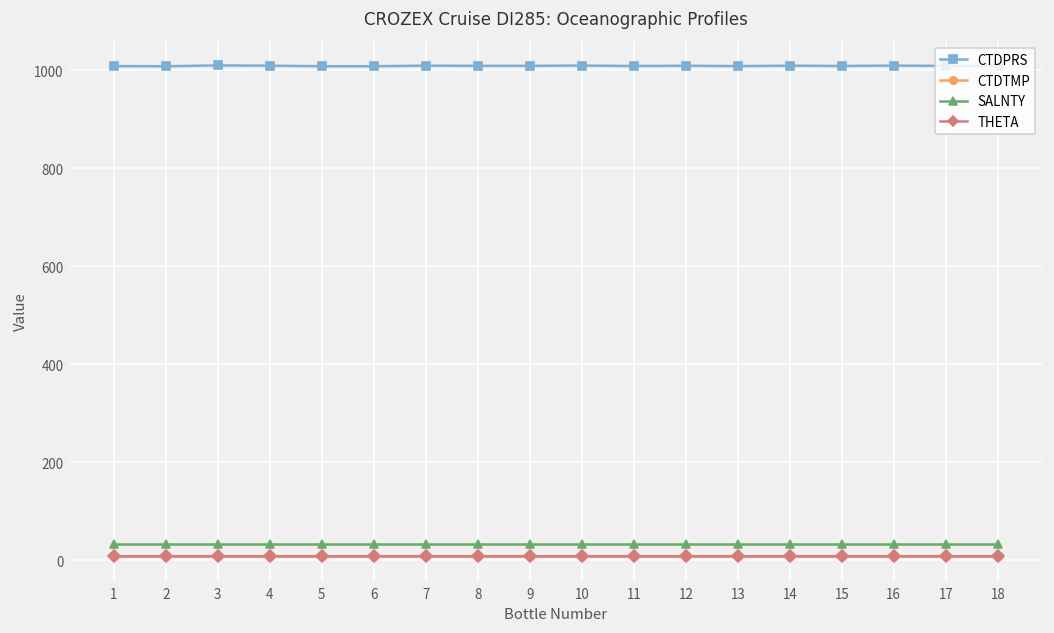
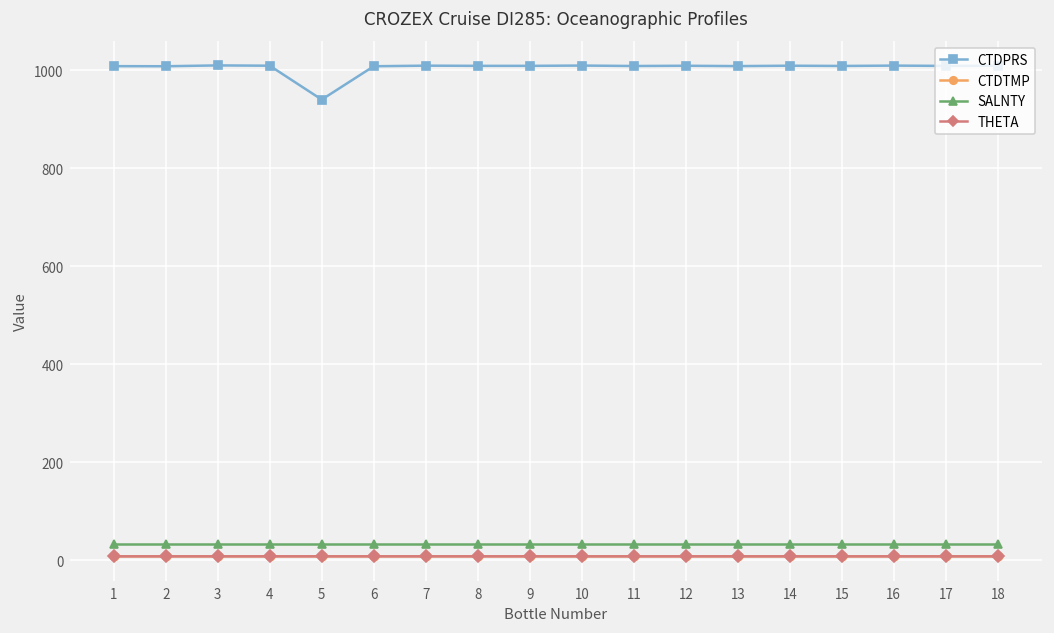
CTDPRS, 5: 1010 -> 940
